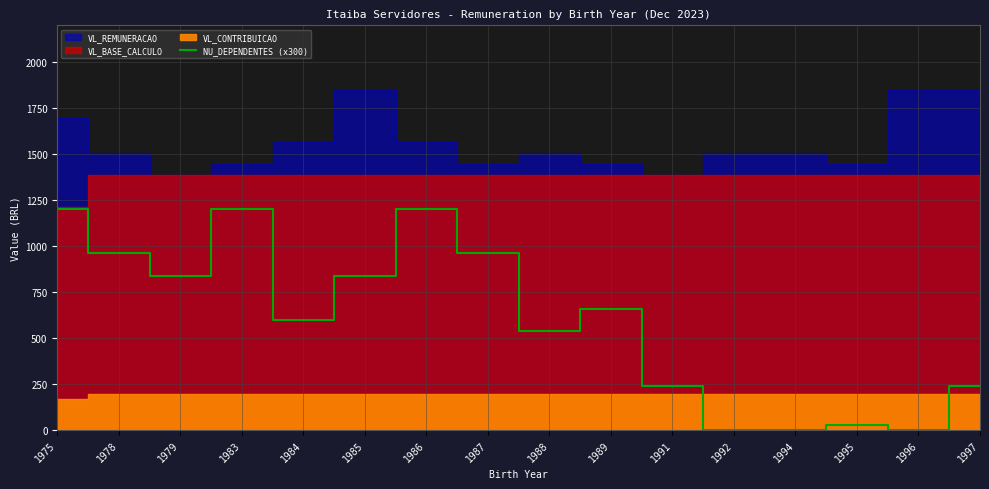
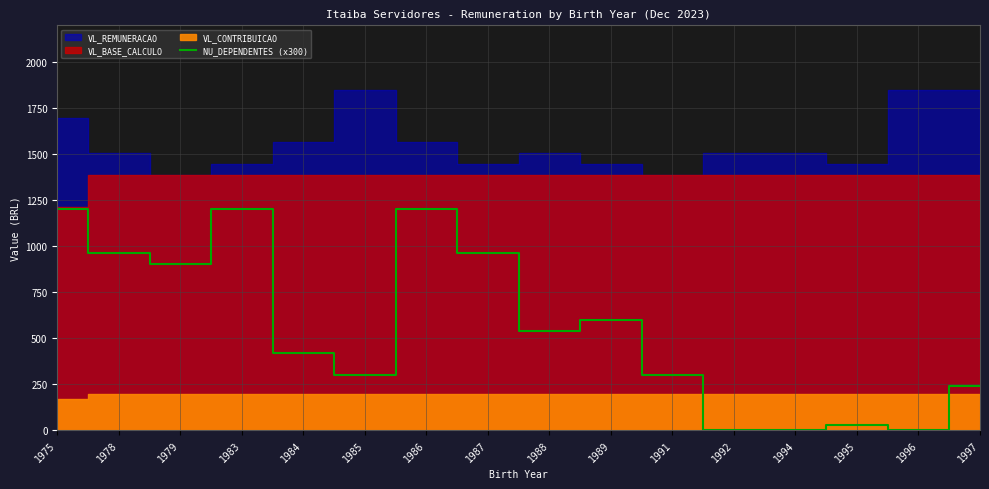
NU_DEPENDENTES (x300), 1979: 840 -> 900
NU_DEPENDENTES (x300), 1984: 600 -> 420
NU_DEPENDENTES (x300), 1985: 840 -> 300
NU_DEPENDENTES (x300), 1989: 660 -> 600
NU_DEPENDENTES (x300), 1991: 240 -> 300
